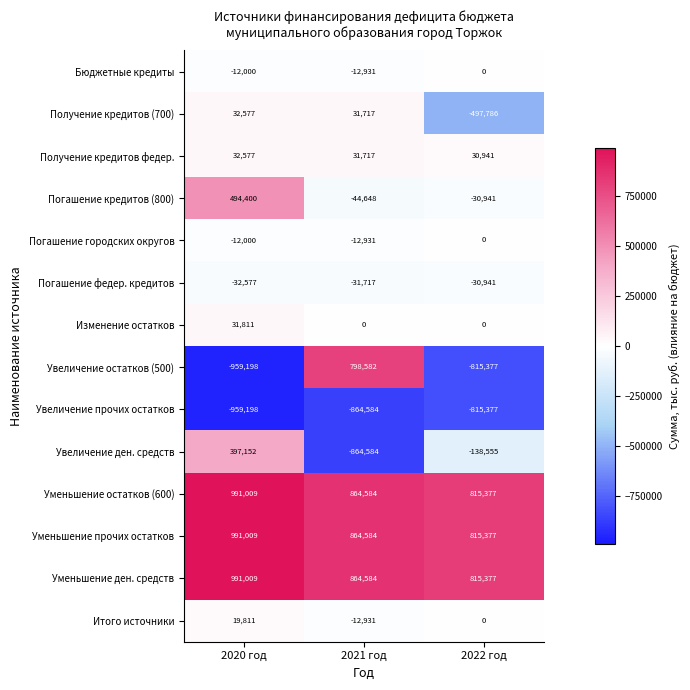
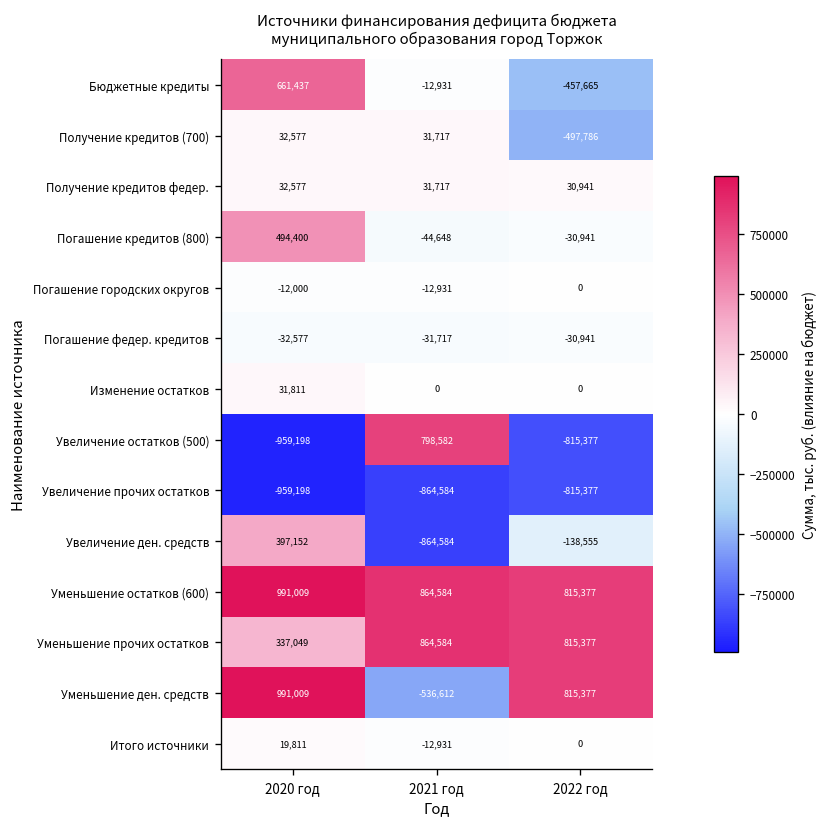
Бюджетные кредиты, 2020 год: -12,000 -> 661,437
Бюджетные кредиты, 2022 год: 0 -> -457,665
Уменьшение прочих остатков, 2020 год: 991,009 -> 337,049
Уменьшение ден. средств, 2021 год: 864,584 -> -536,612
